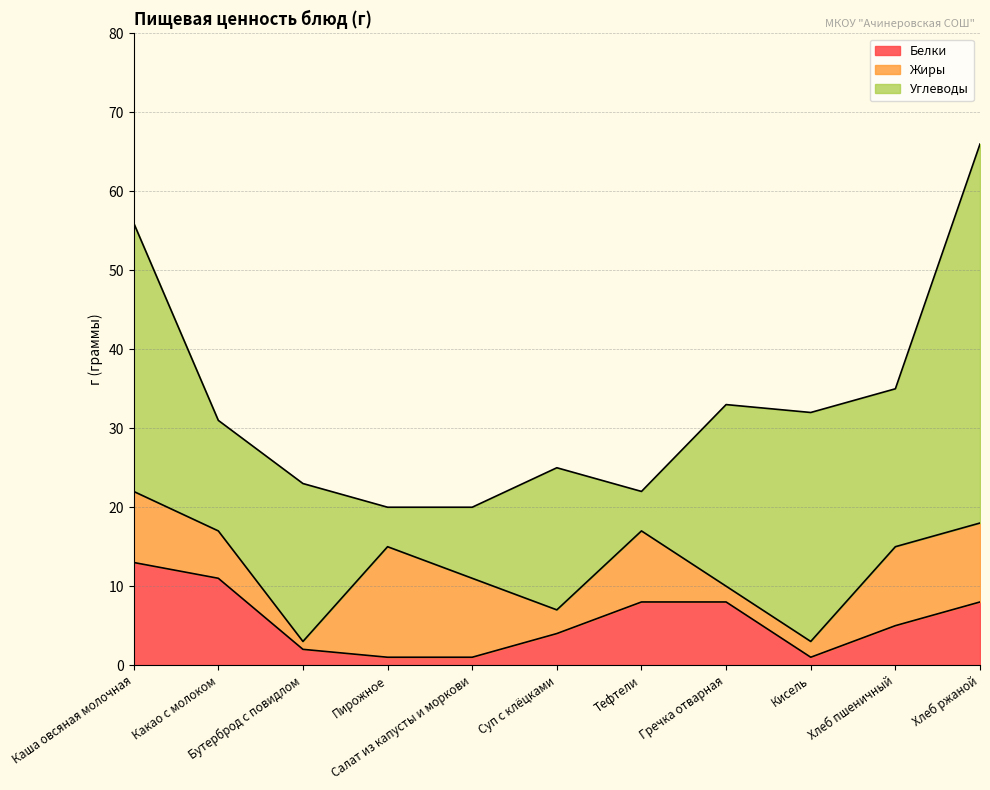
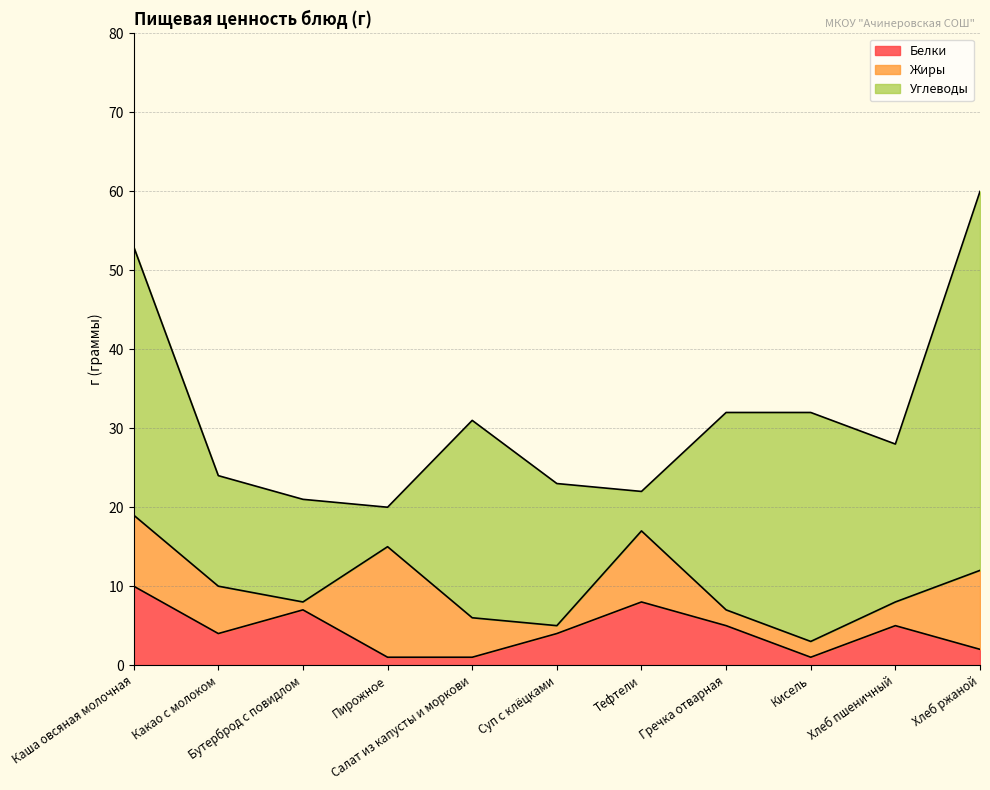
Белки, Каша овсяная молочная: 13 -> 10
Белки, Какао с молоком: 11 -> 4
Белки, Бутерброд с повидлом: 2 -> 7
Углеводы, Бутерброд с повидлом: 20 -> 13
Жиры, Салат из капусты и моркови: 10 -> 5
Углеводы, Салат из капусты и моркови: 9 -> 25
Жиры, Суп с клёцками: 3 -> 1
Белки, Гречка отварная: 8 -> 5
Углеводы, Гречка отварная: 23 -> 25
Жиры, Хлеб пшеничный: 10 -> 3
Белки, Хлеб ржаной: 8 -> 2
